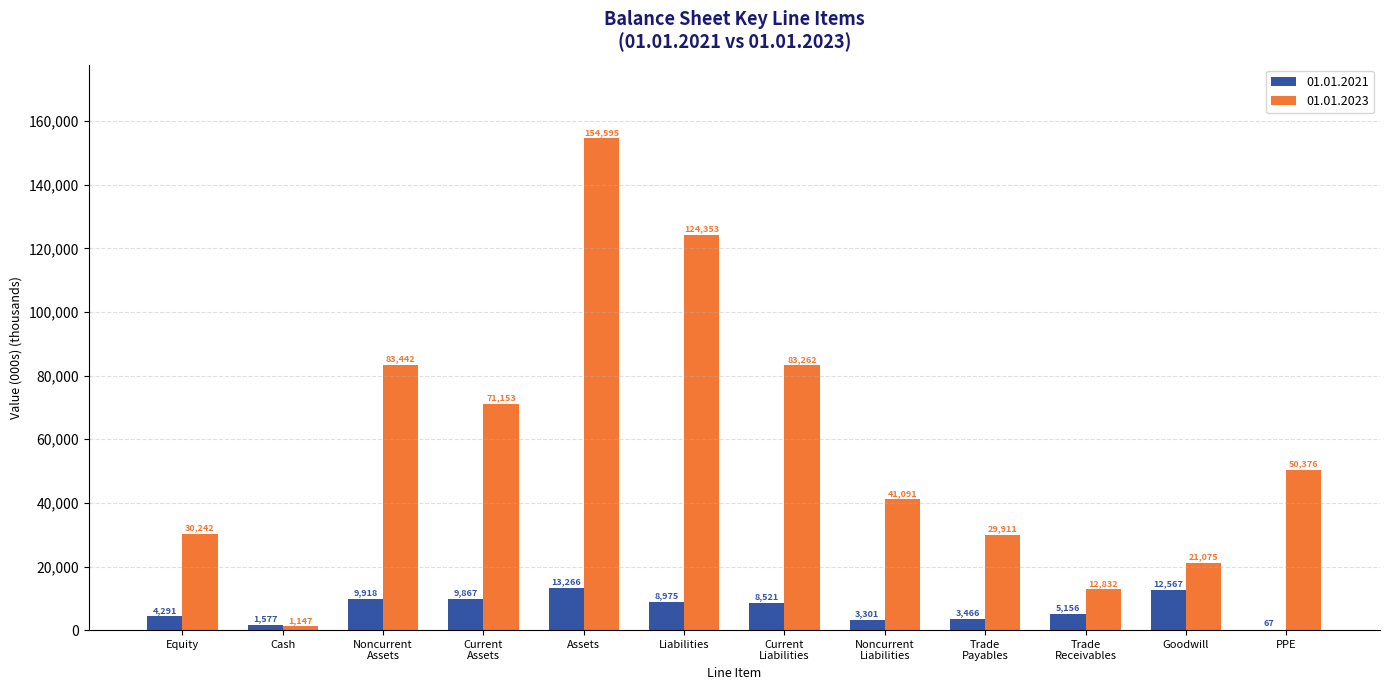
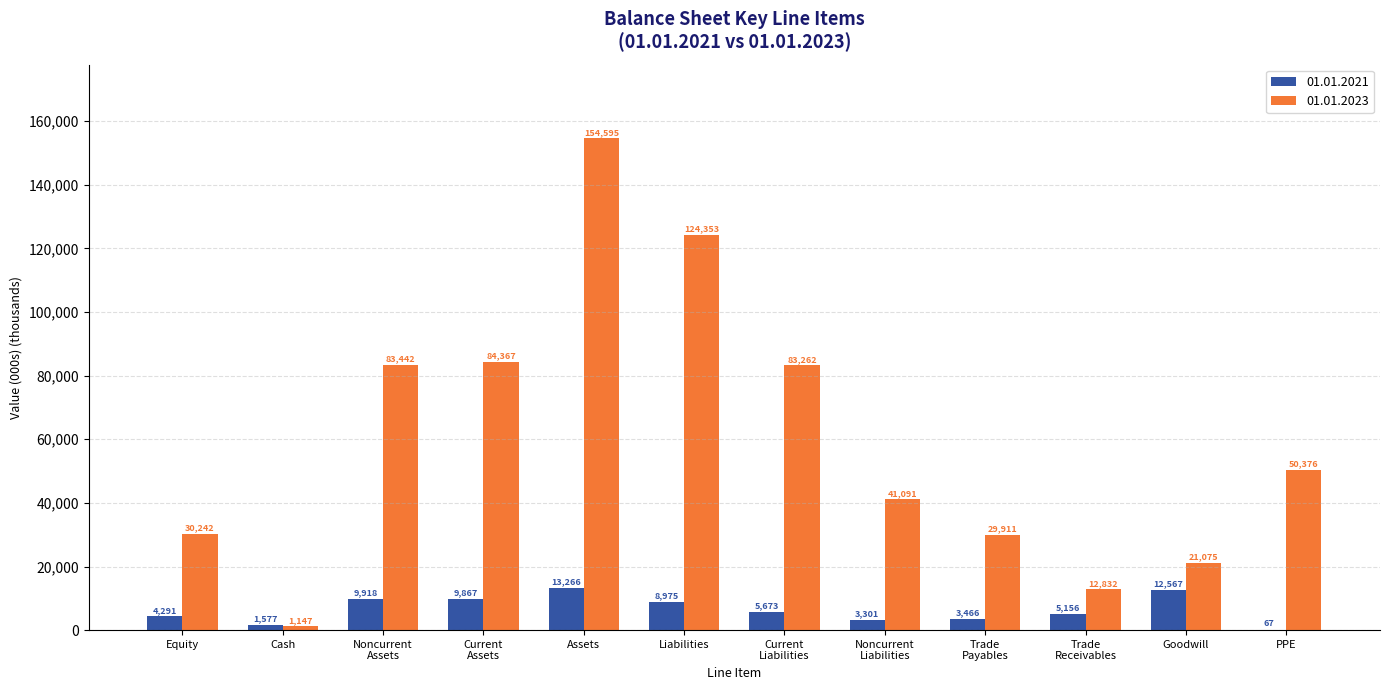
01.01.2023, Current Assets: 71,153 -> 84,367
01.01.2021, Current Liabilities: 8,521 -> 5,673
